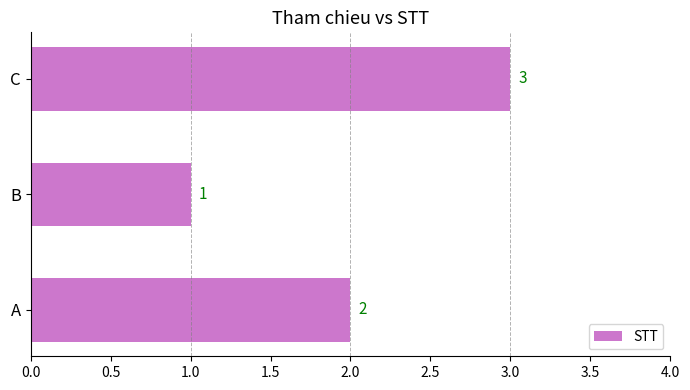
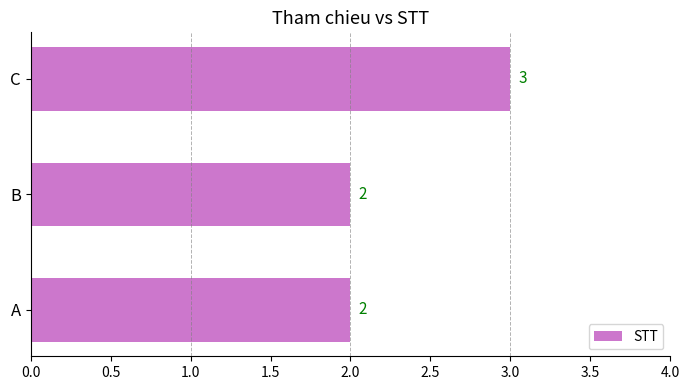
B: 1 -> 2
